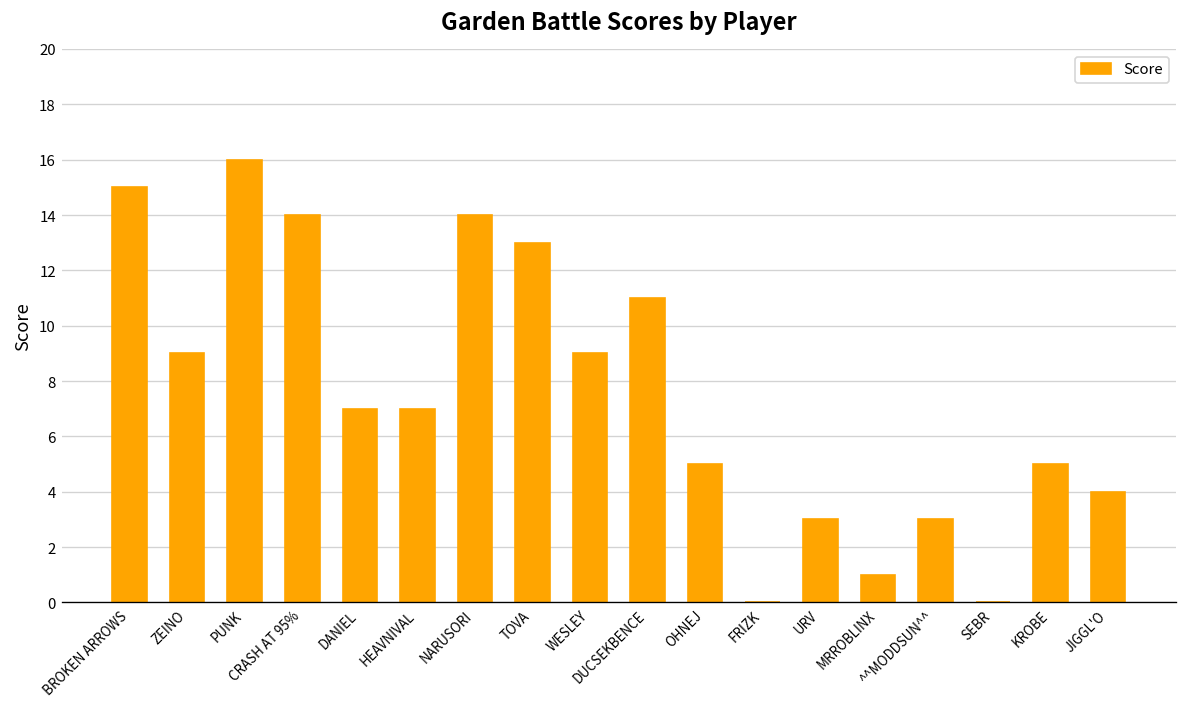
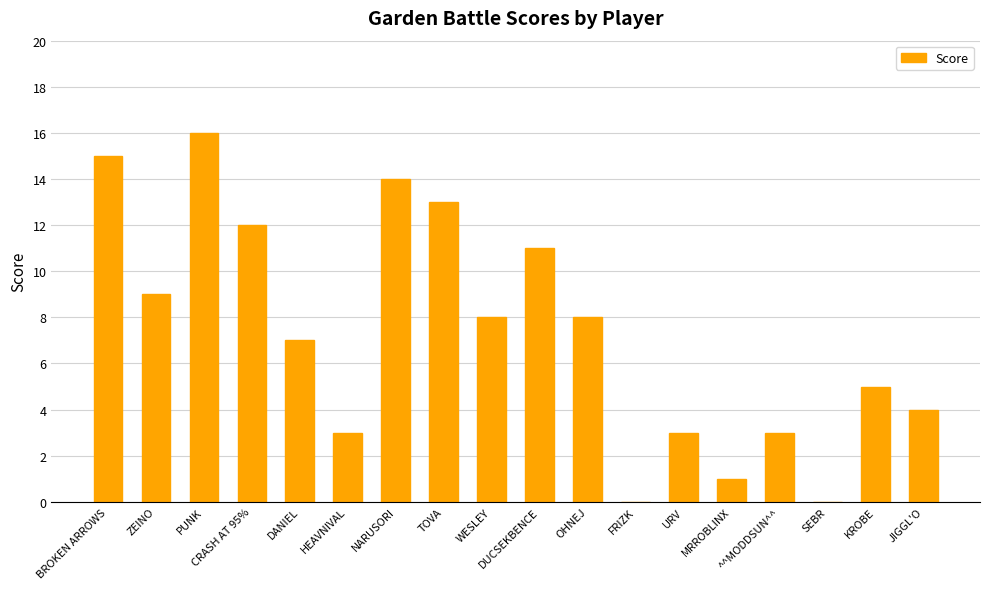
CRASH AT 95%: 14 -> 12
HEAVNIVAL: 7 -> 3
WESLEY: 9 -> 8
OHNEJ: 5 -> 8
